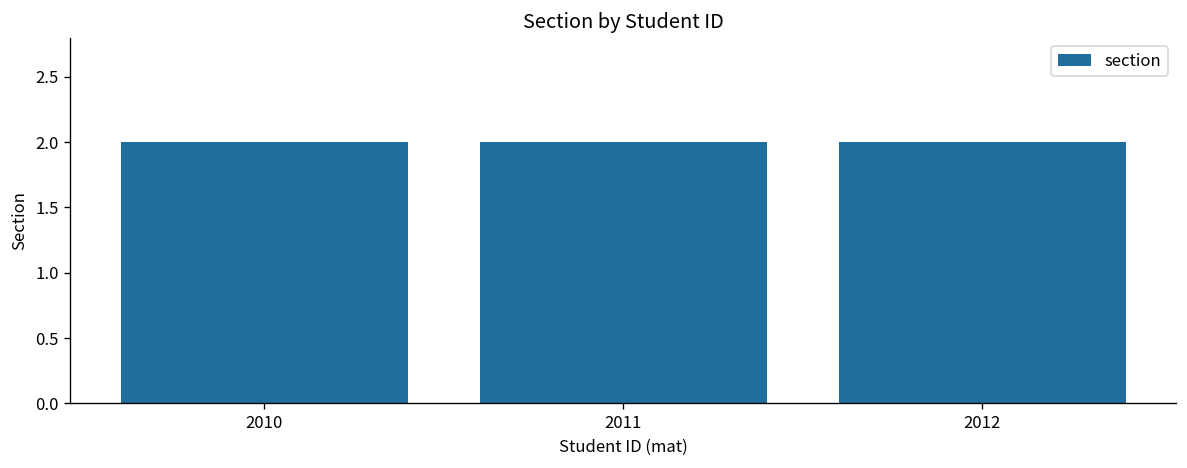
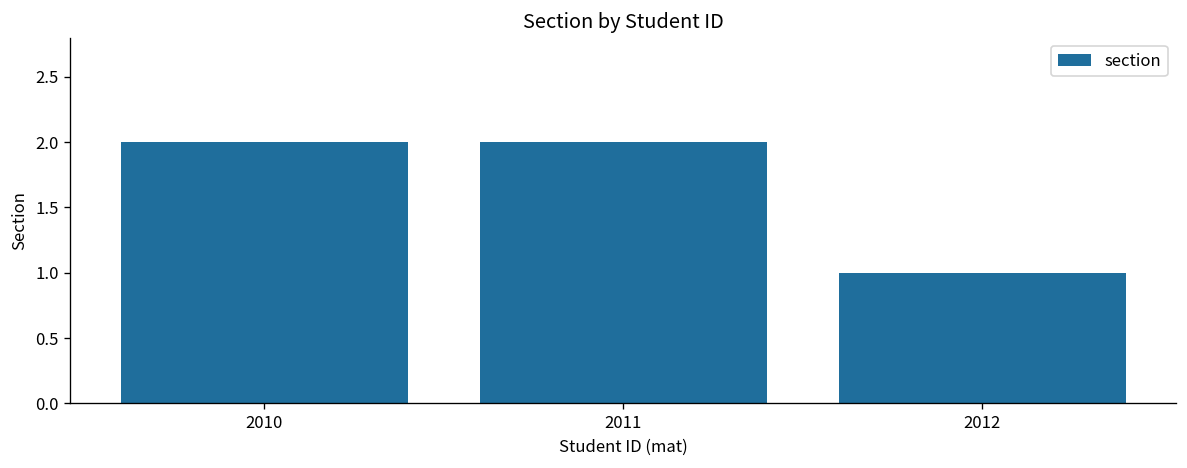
2012: 2 -> 1
